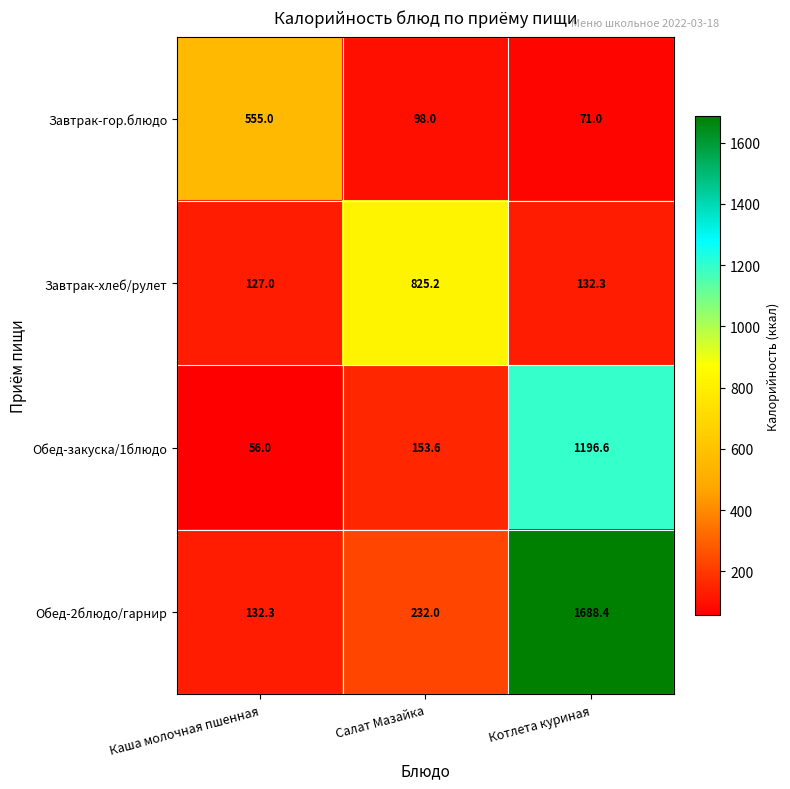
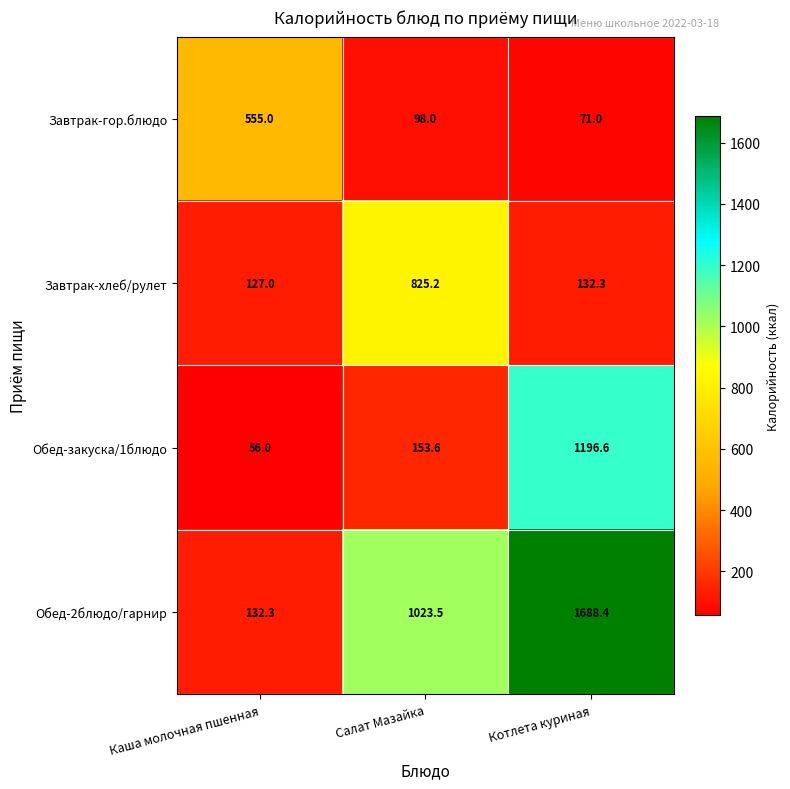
Обед-2блюдо/гарнир, Салат Мазайка: 232.0 -> 1023.5
